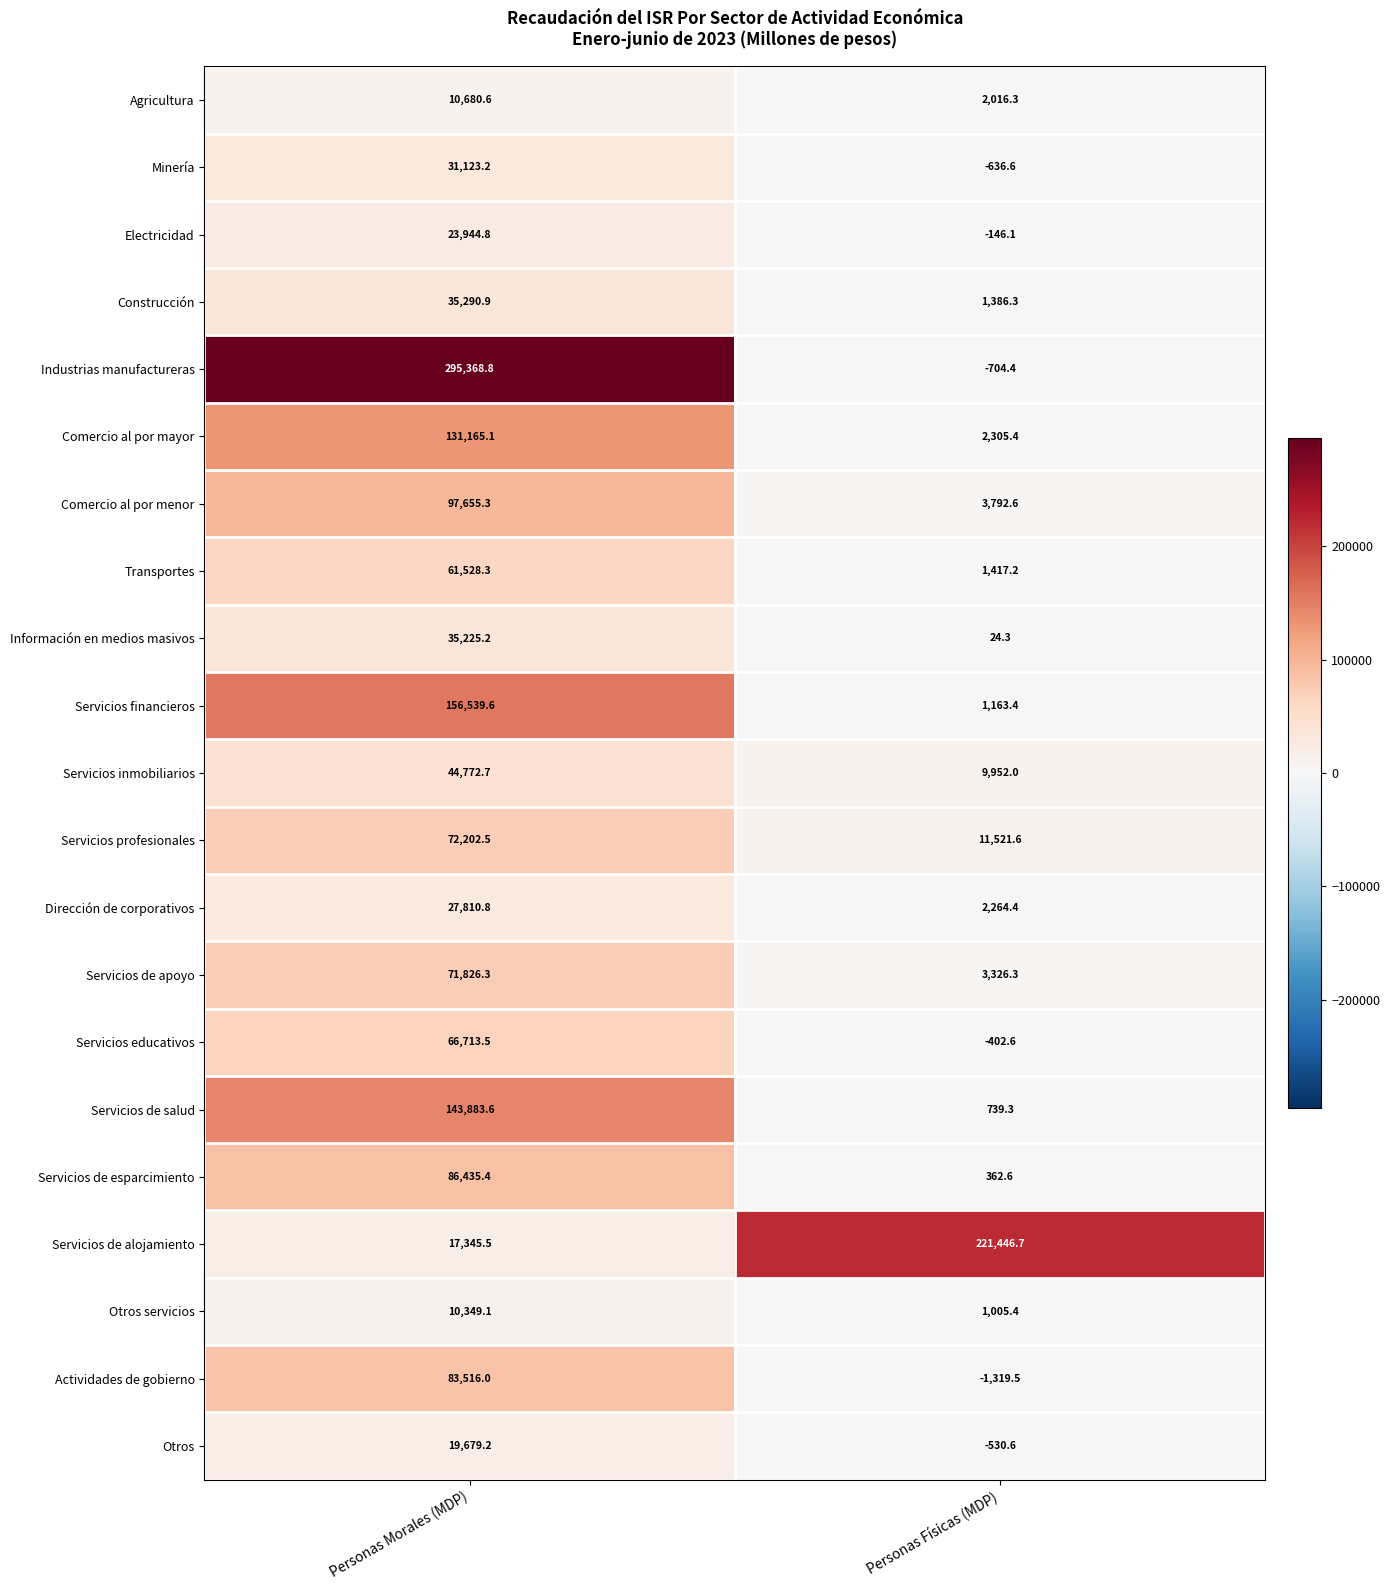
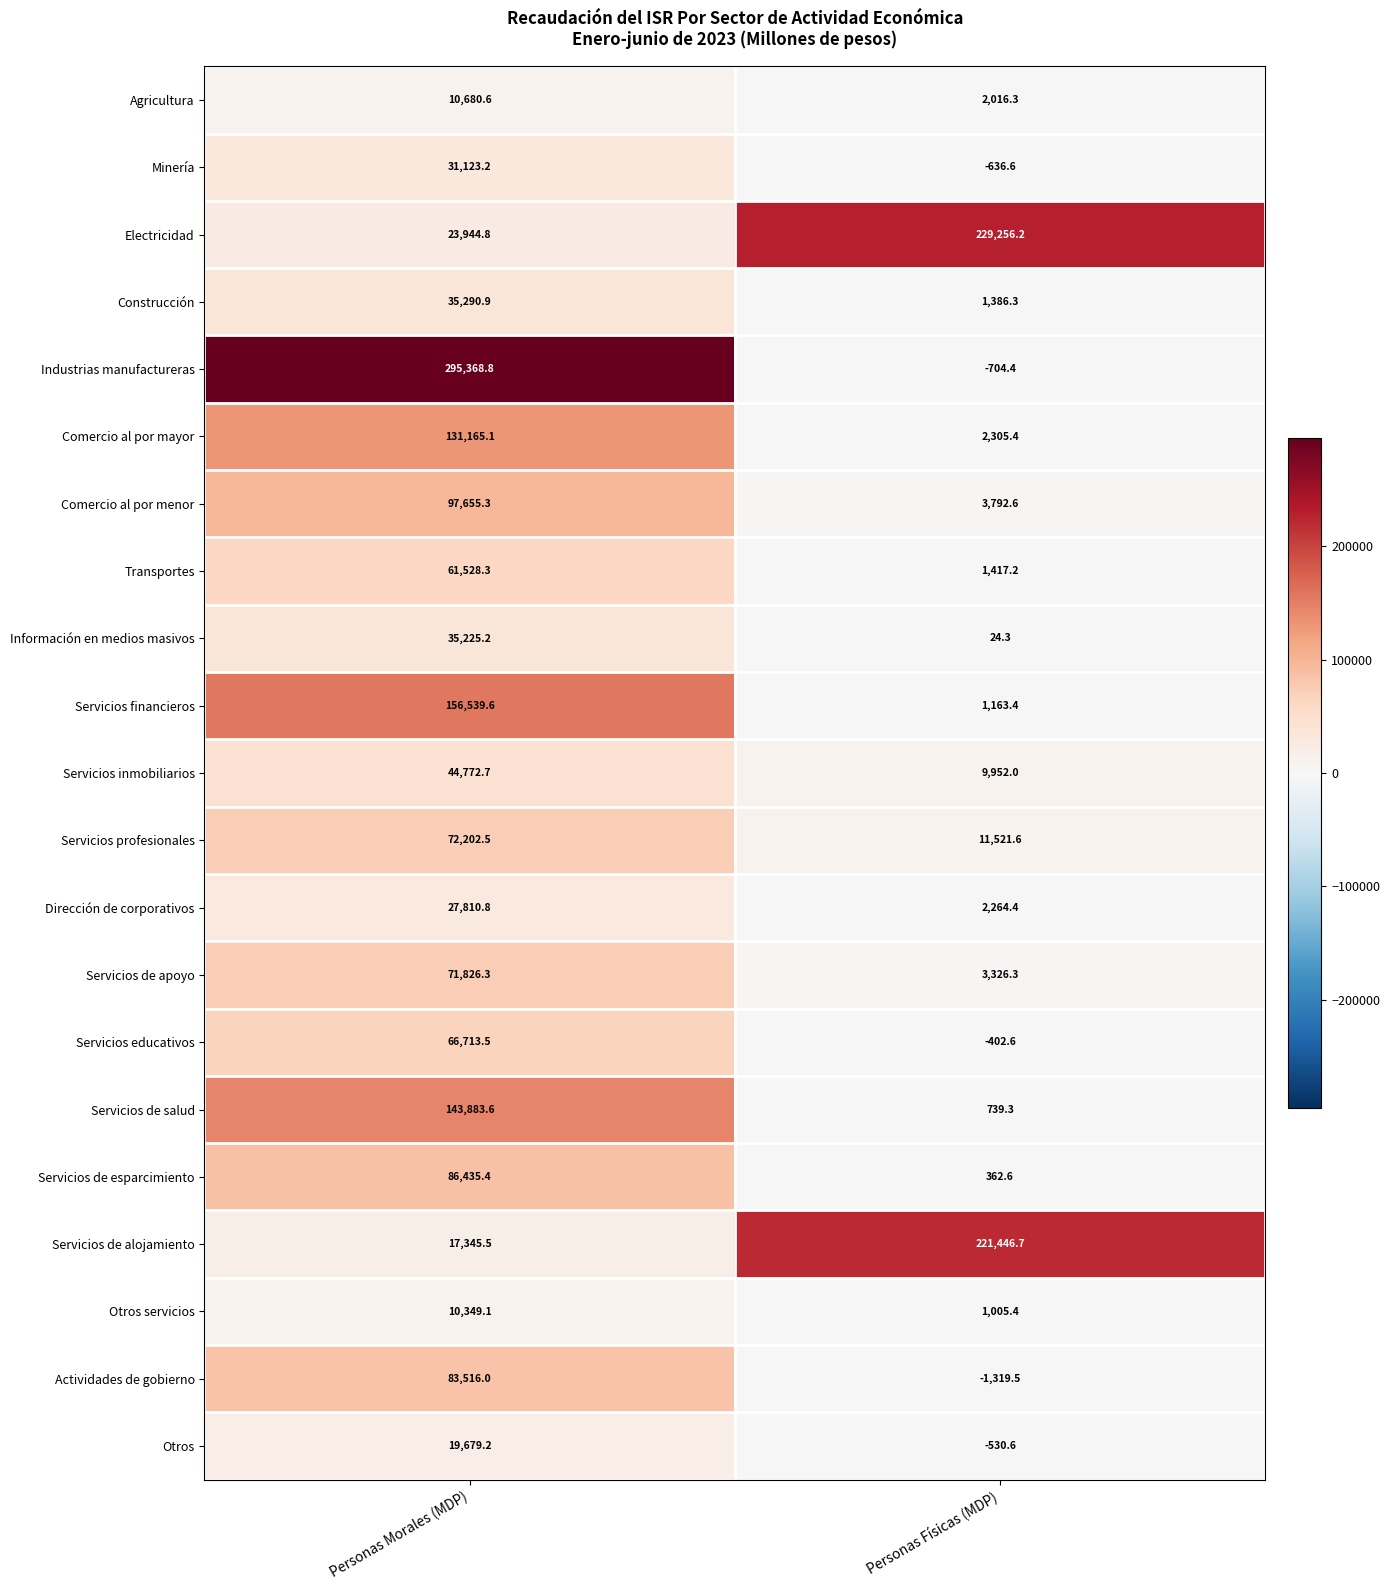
Electricidad, Personas Físicas (MDP): -146.1 -> 229,256.2
